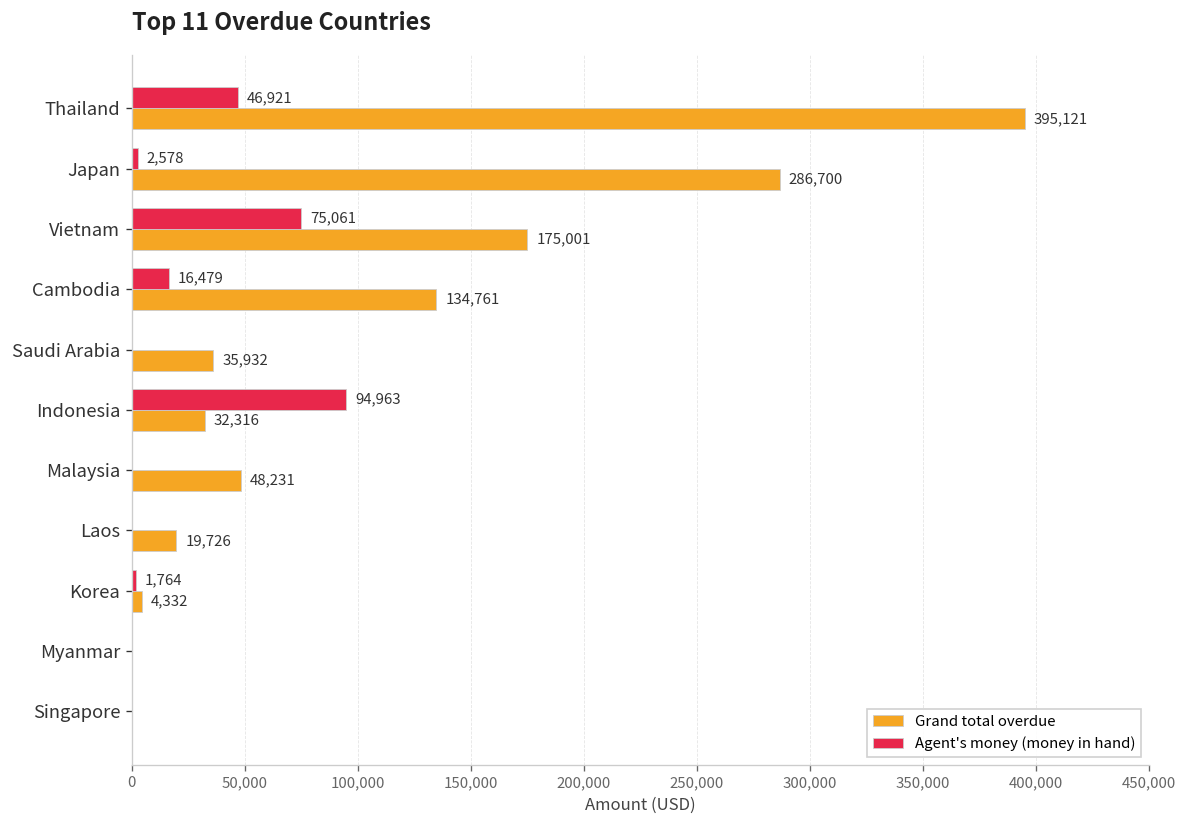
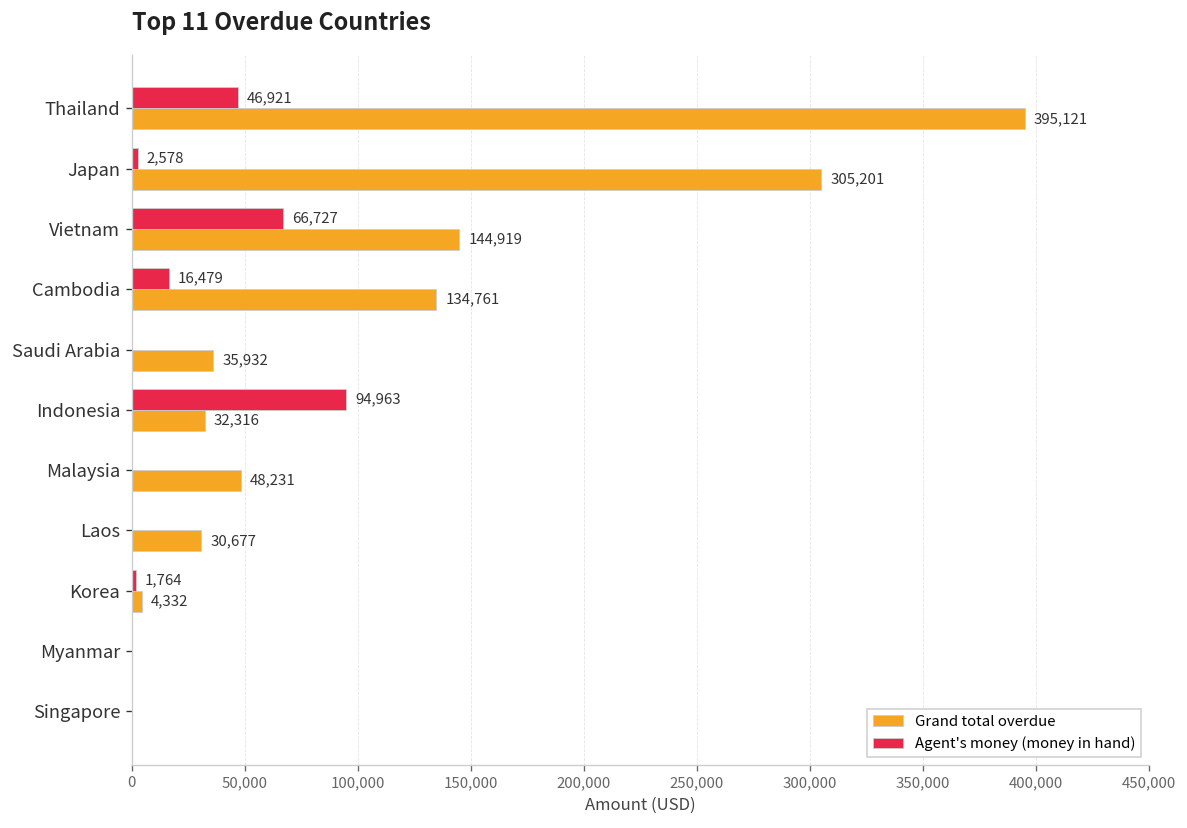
Grand total overdue, Japan: 286,700 -> 305,201
Agent's money (money in hand), Vietnam: 75,061 -> 66,727
Grand total overdue, Vietnam: 175,001 -> 144,919
Grand total overdue, Laos: 19,726 -> 30,677
